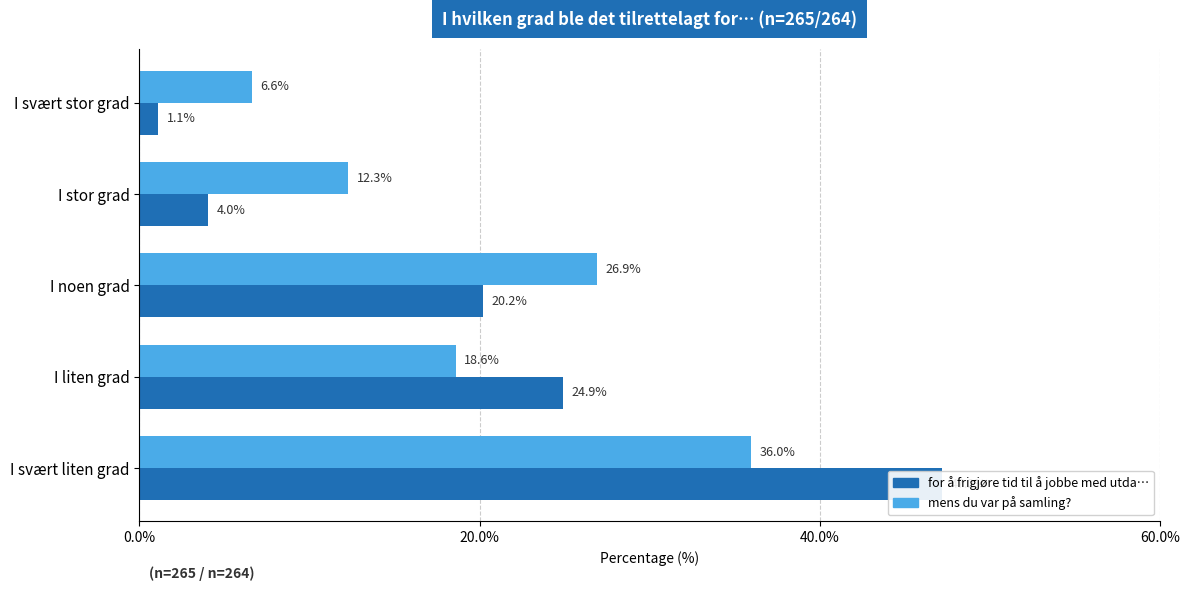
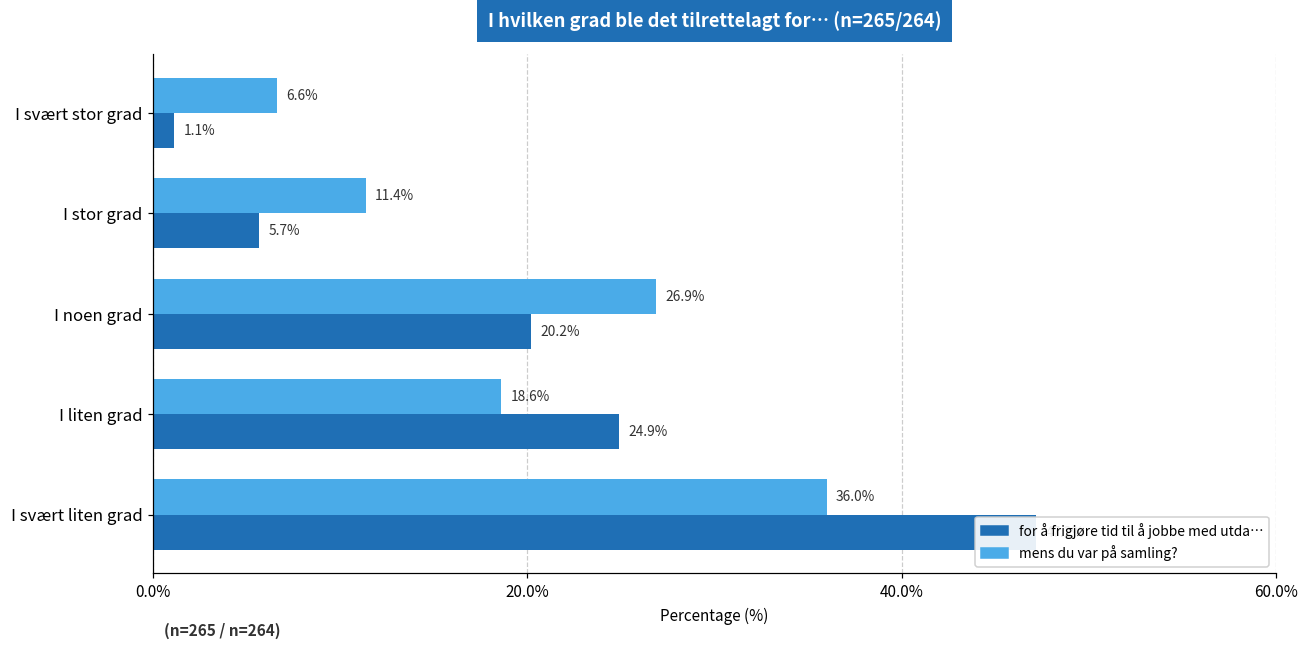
mens du var på samling?, I stor grad: 12.3% -> 11.4%
for å frigjøre tid til å jobbe med utda…, I stor grad: 4.0% -> 5.7%
